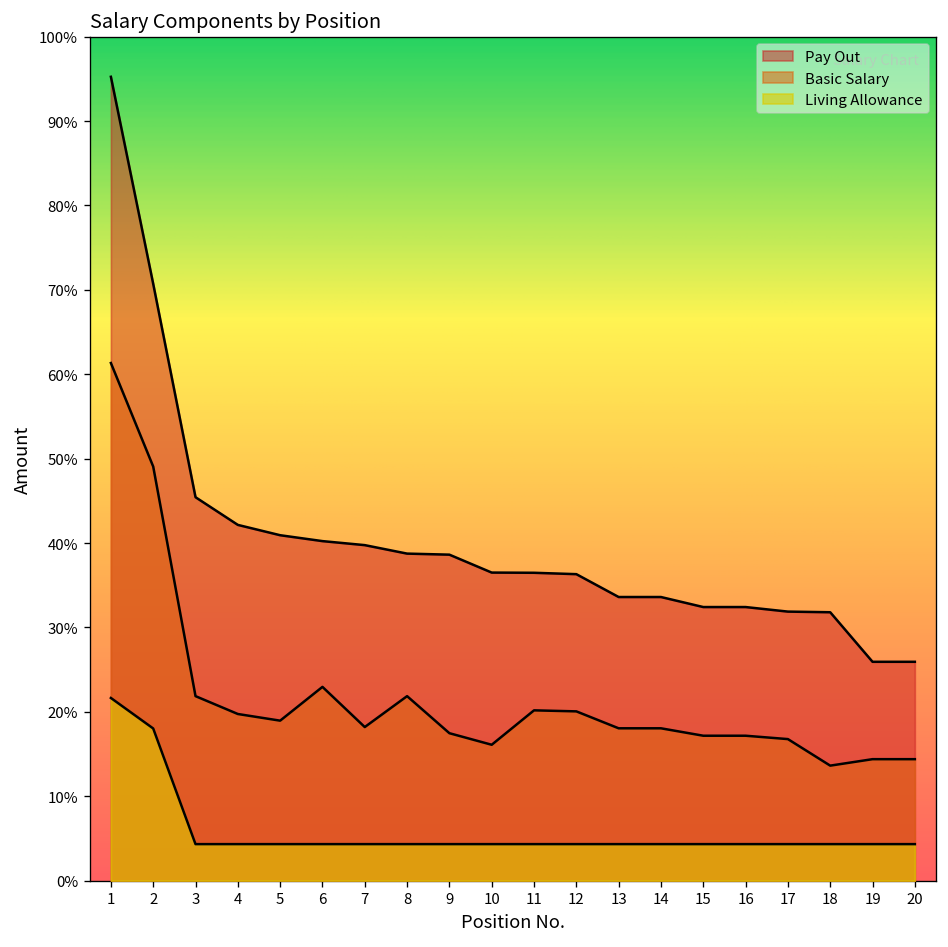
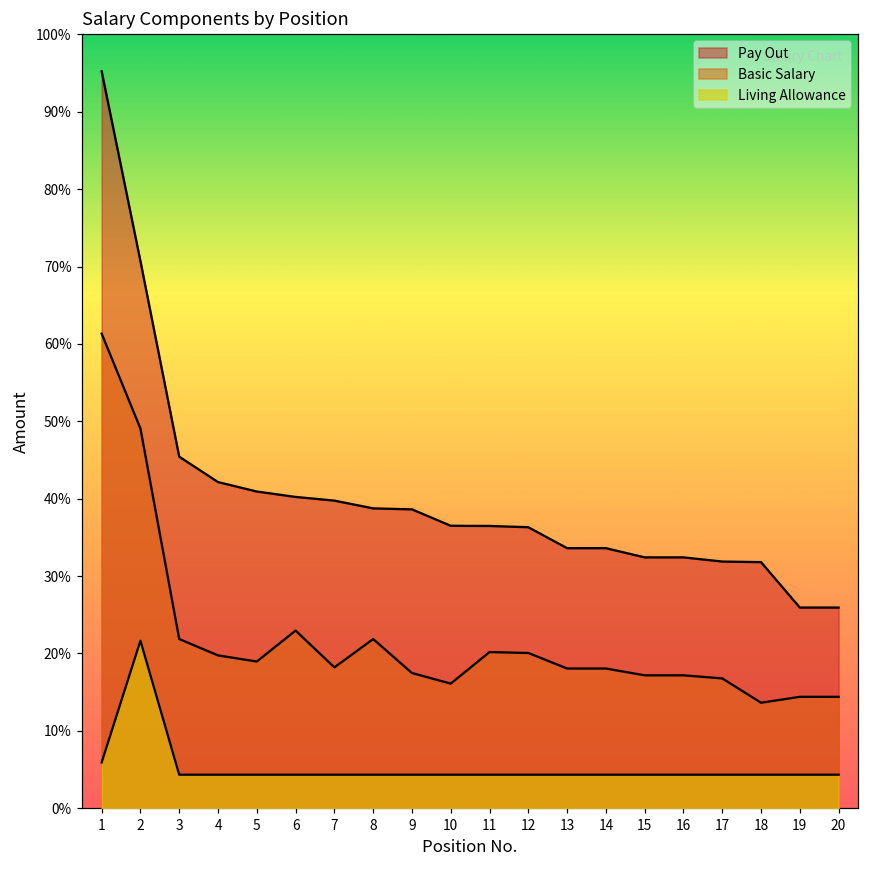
Living Allowance, 1: 22% -> 6%
Living Allowance, 2: 18% -> 22%
